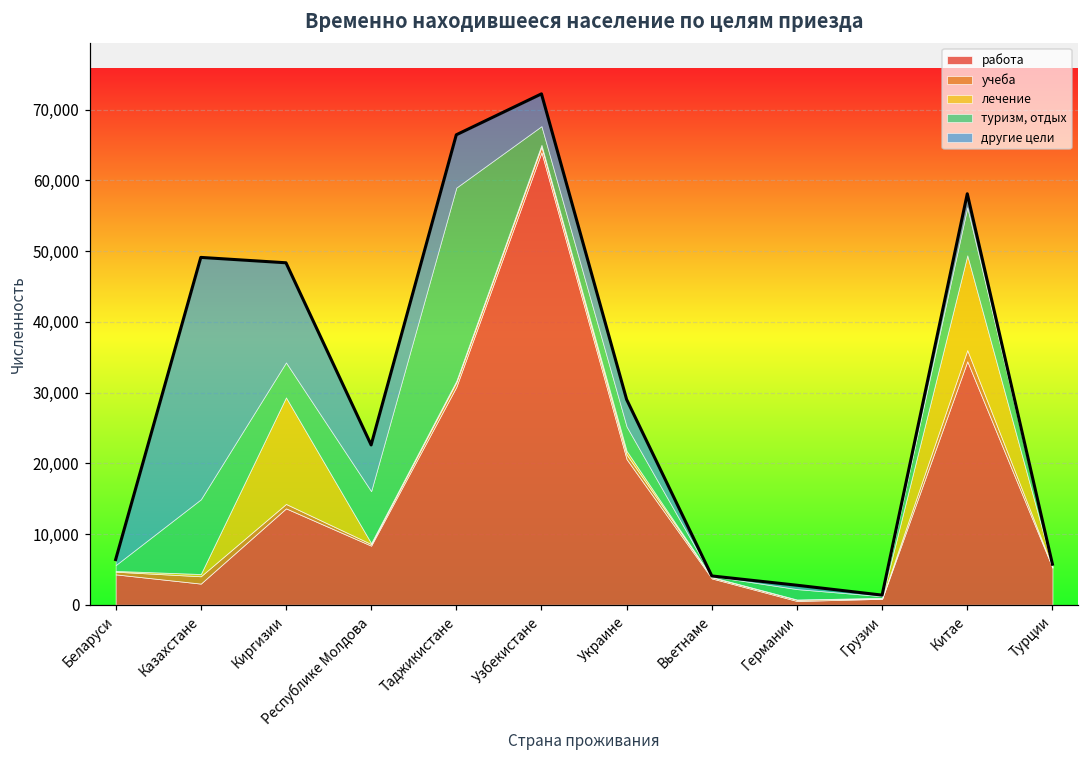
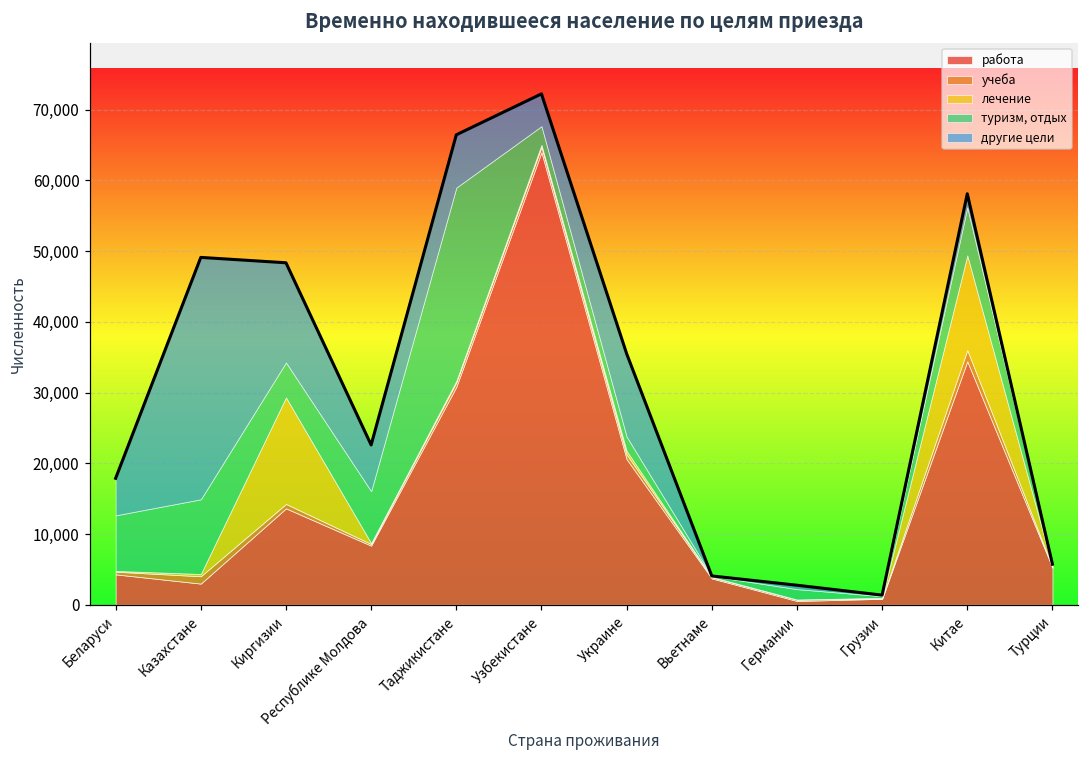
туризм, отдых, Беларуси: 1,000 -> 8,000
другие цели, Беларуси: 1,000 -> 5,000
туризм, отдых, Украине: 3,000 -> 2,000
другие цели, Украине: 4,000 -> 12,000
